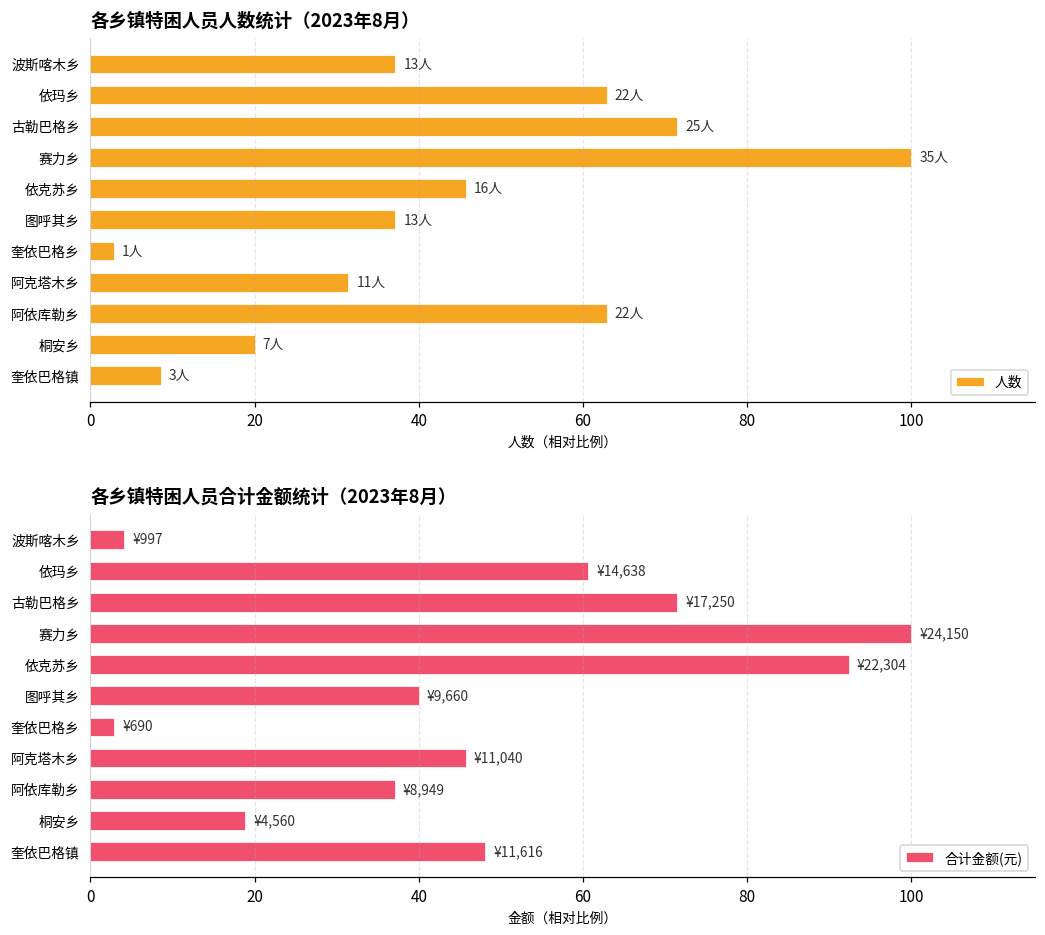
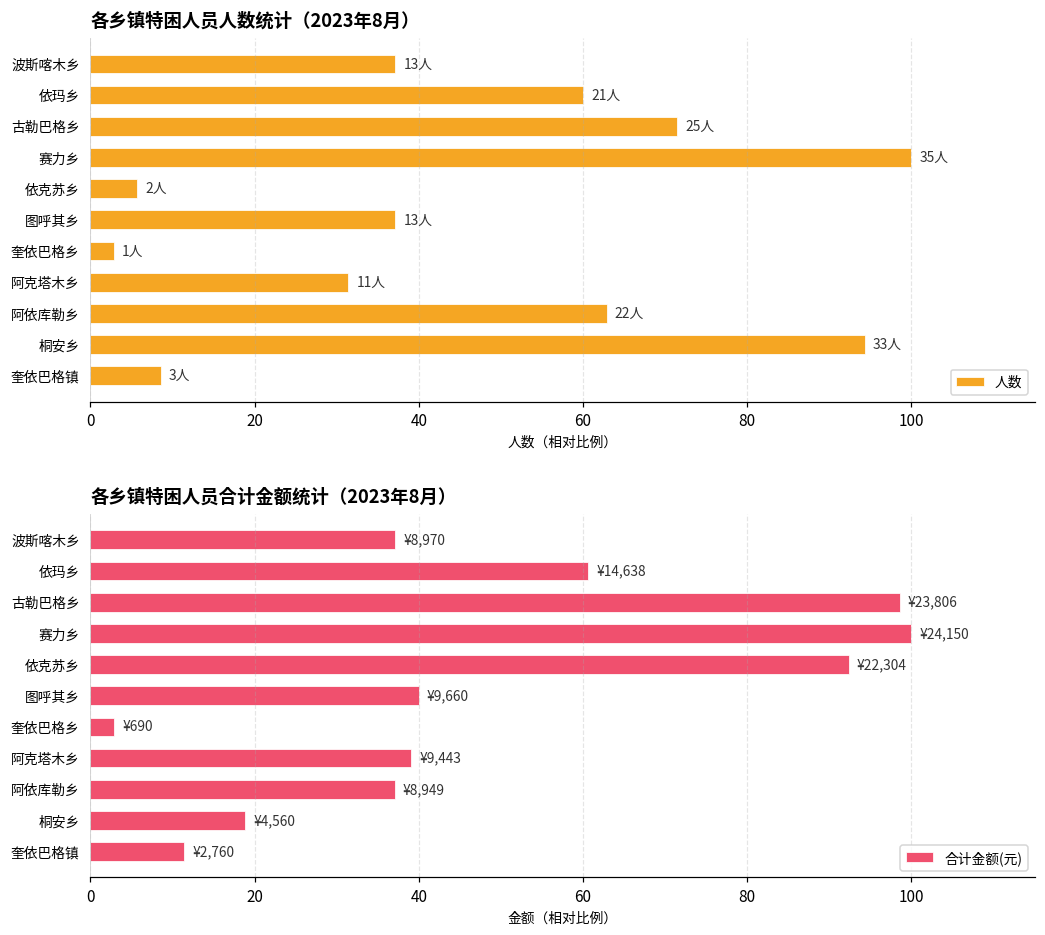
各乡镇特困人员人数统计（2023年8月）, 依玛乡: 22人 -> 21人
各乡镇特困人员人数统计（2023年8月）, 依克苏乡: 16人 -> 2人
各乡镇特困人员人数统计（2023年8月）, 桐安乡: 7人 -> 33人
各乡镇特困人员合计金额统计（2023年8月）, 波斯喀木乡: ¥997 -> ¥8,970
各乡镇特困人员合计金额统计（2023年8月）, 古勒巴格乡: ¥17,250 -> ¥23,806
各乡镇特困人员合计金额统计（2023年8月）, 阿克塔木乡: ¥11,040 -> ¥9,443
各乡镇特困人员合计金额统计（2023年8月）, 奎依巴格镇: ¥11,616 -> ¥2,760
